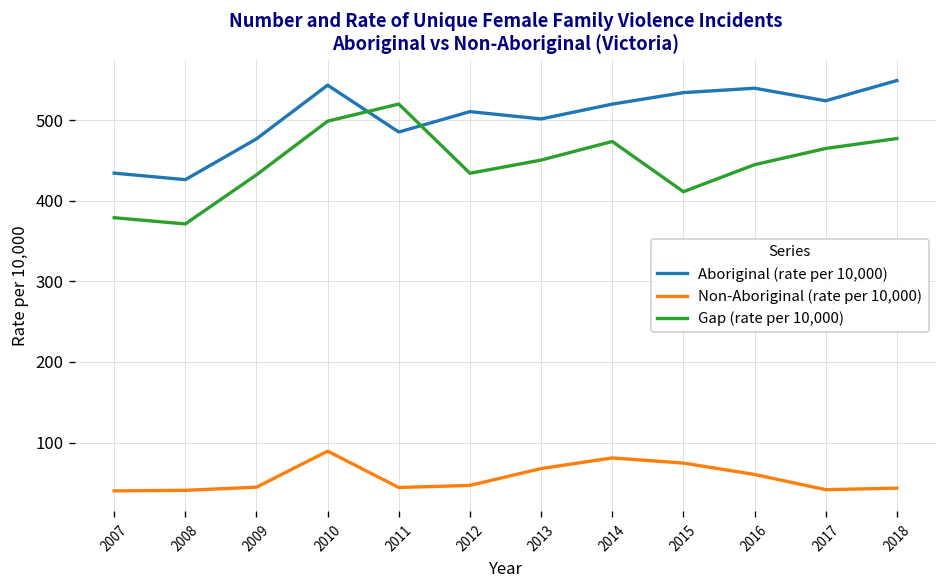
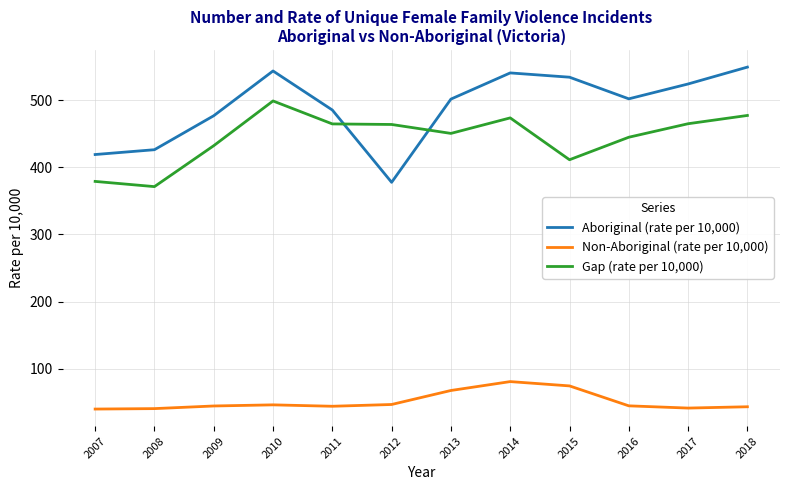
Aboriginal (rate per 10,000), 2007: 430 -> 420
Non-Aboriginal (rate per 10,000), 2010: 90 -> 50
Gap (rate per 10,000), 2011: 520 -> 460
Aboriginal (rate per 10,000), 2012: 510 -> 380
Gap (rate per 10,000), 2012: 430 -> 460
Aboriginal (rate per 10,000), 2014: 520 -> 540
Aboriginal (rate per 10,000), 2016: 540 -> 500
Non-Aboriginal (rate per 10,000), 2016: 60 -> 40
